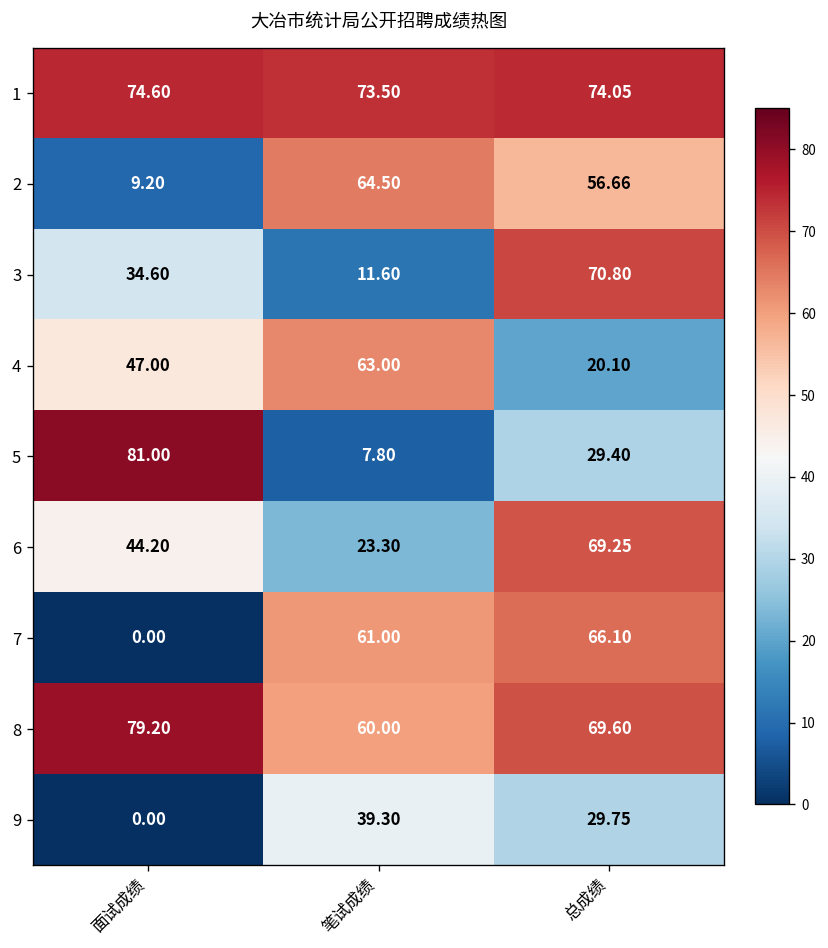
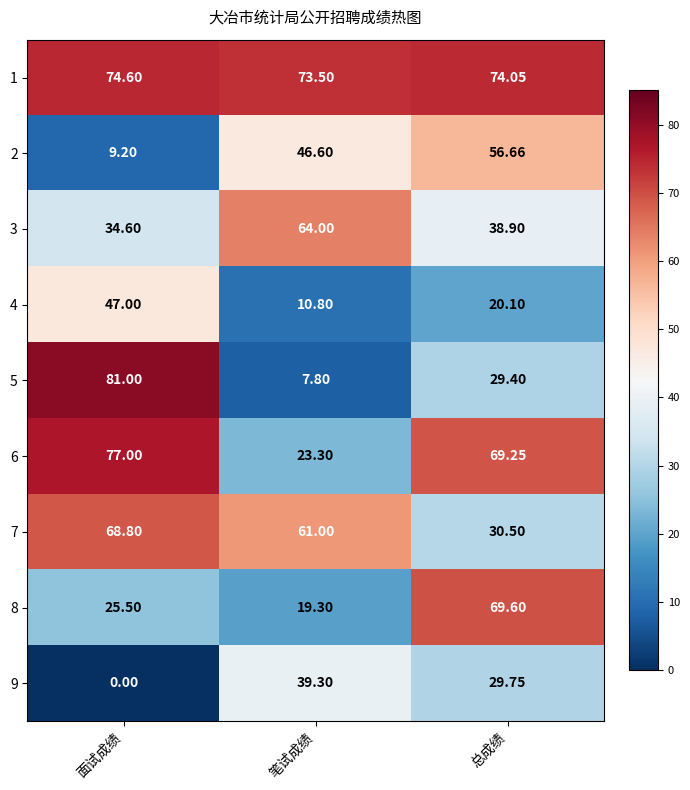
2, 笔试成绩: 64.50 -> 46.60
3, 笔试成绩: 11.60 -> 64.00
3, 总成绩: 70.80 -> 38.90
4, 笔试成绩: 63.00 -> 10.80
6, 面试成绩: 44.20 -> 77.00
7, 面试成绩: 0.00 -> 68.80
7, 总成绩: 66.10 -> 30.50
8, 面试成绩: 79.20 -> 25.50
8, 笔试成绩: 60.00 -> 19.30
